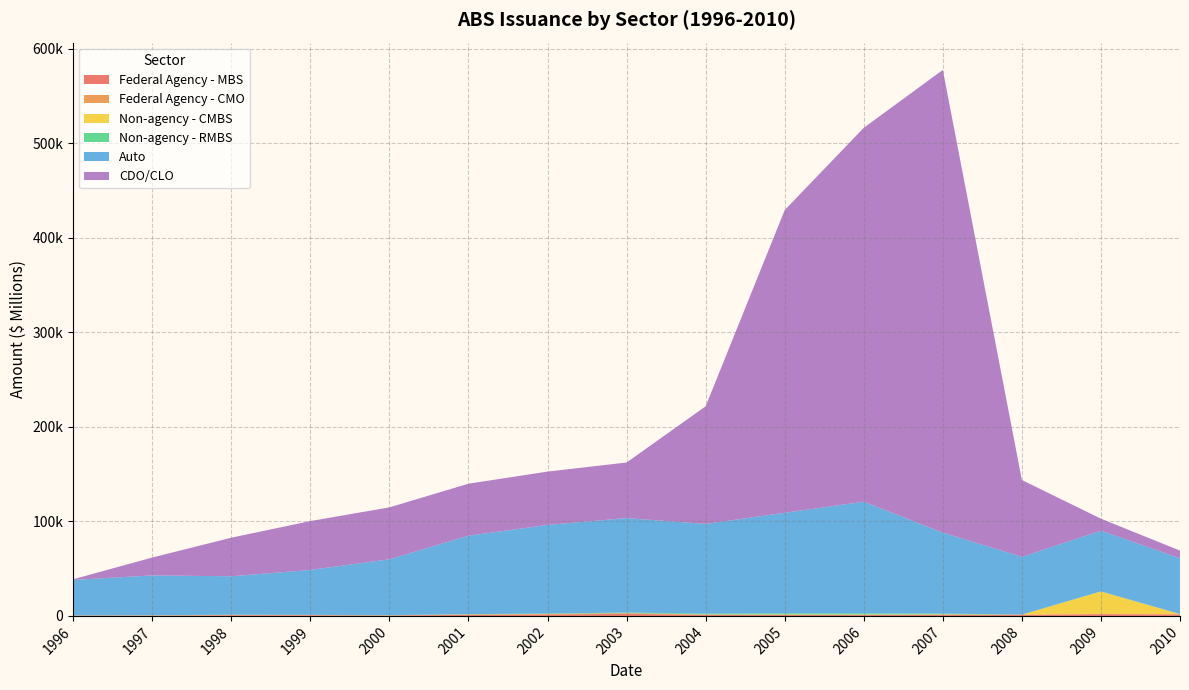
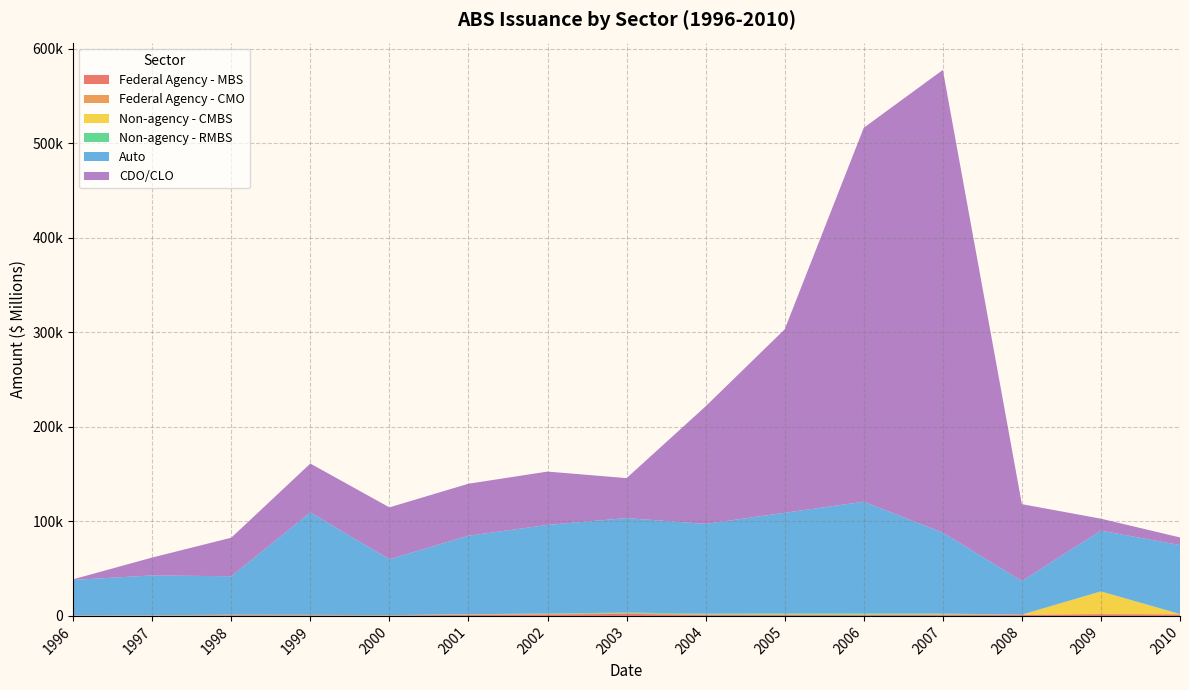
Auto, 1999: 50000 -> 110000
CDO/CLO, 2003: 60000 -> 40000
CDO/CLO, 2005: 320000 -> 190000
Auto, 2008: 60000 -> 40000
Auto, 2010: 60000 -> 70000
